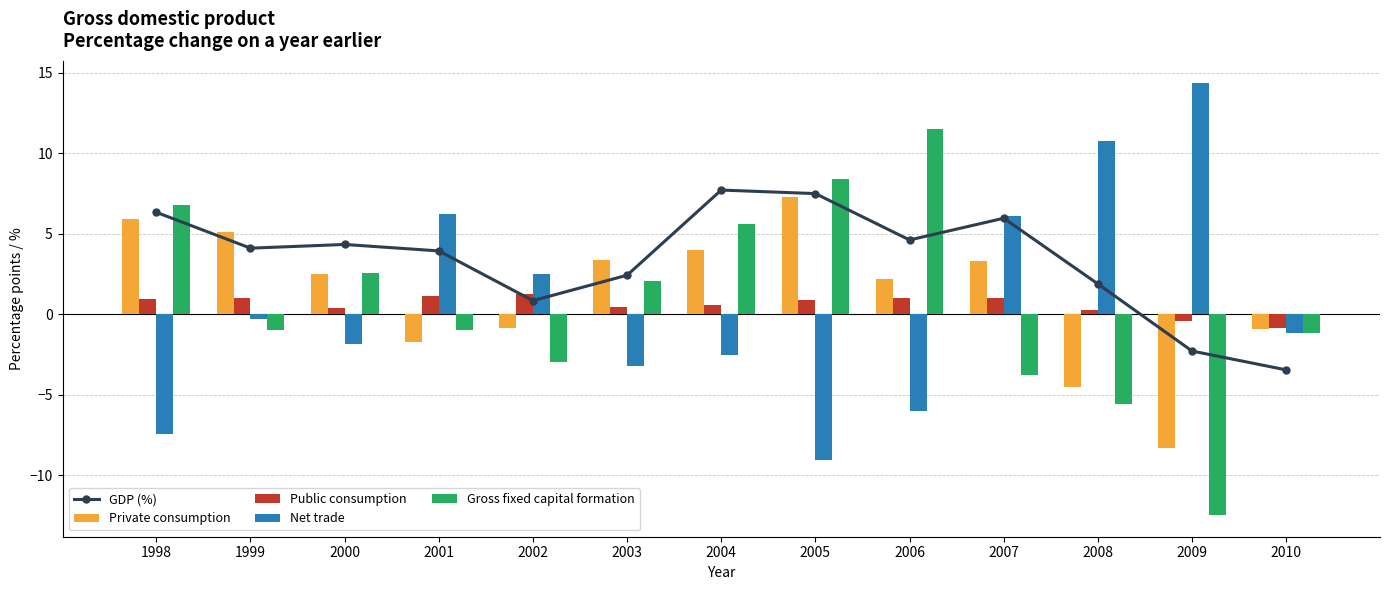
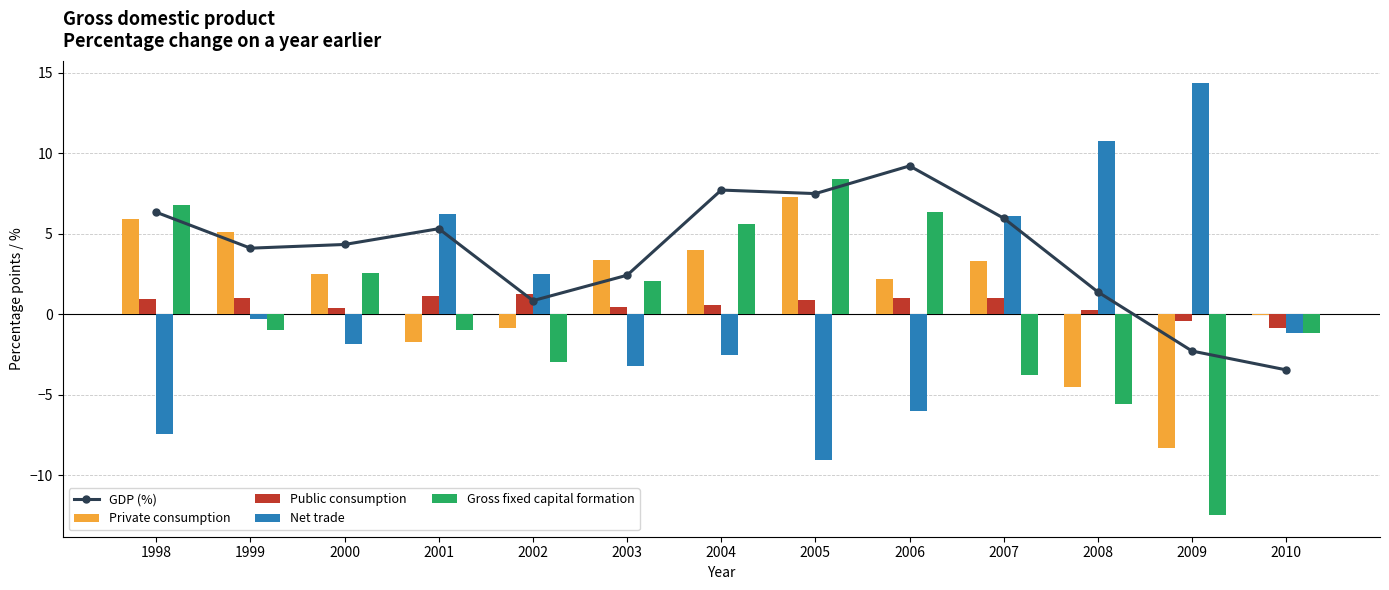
GDP (%), 2001: 3.9 -> 5.3
GDP (%), 2006: 4.6 -> 9.2
Gross fixed capital formation, 2006: 11.5 -> 6.4
GDP (%), 2008: 1.9 -> 1.4
Private consumption, 2010: -0.9 -> -0.1
